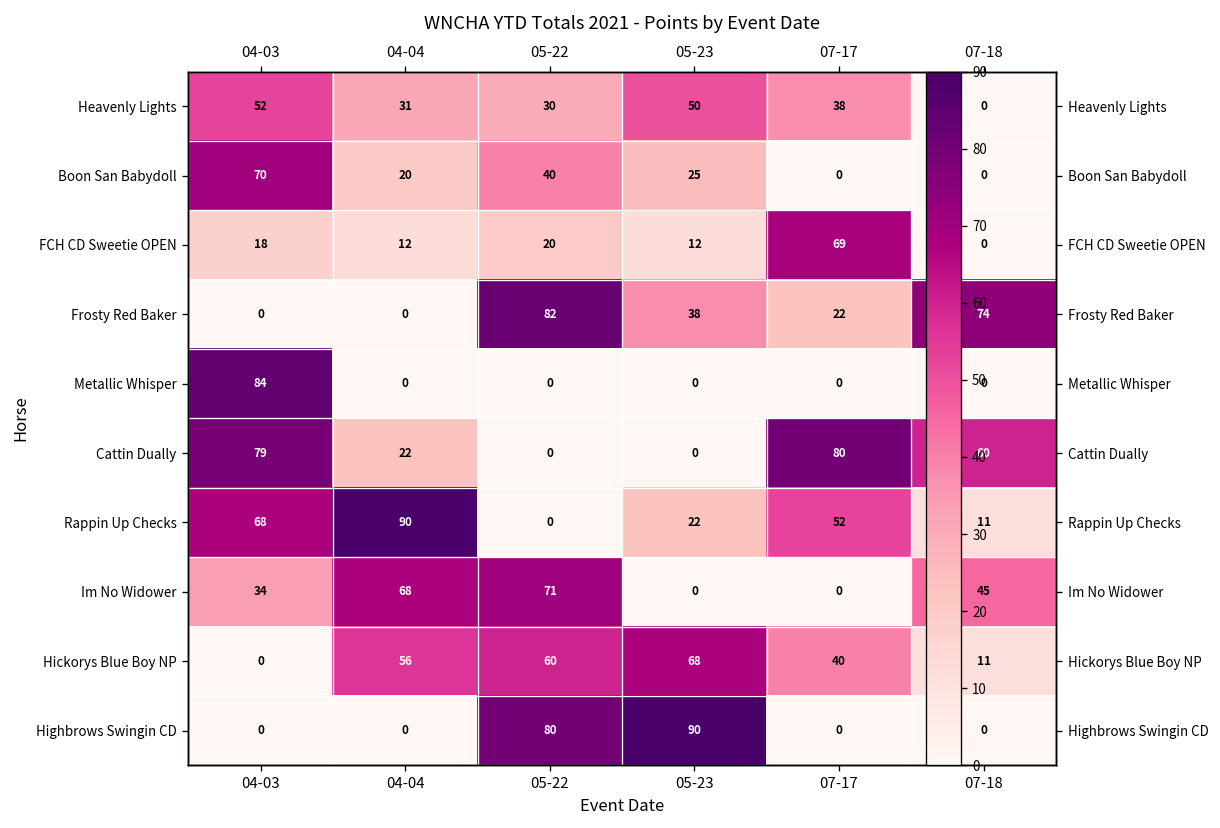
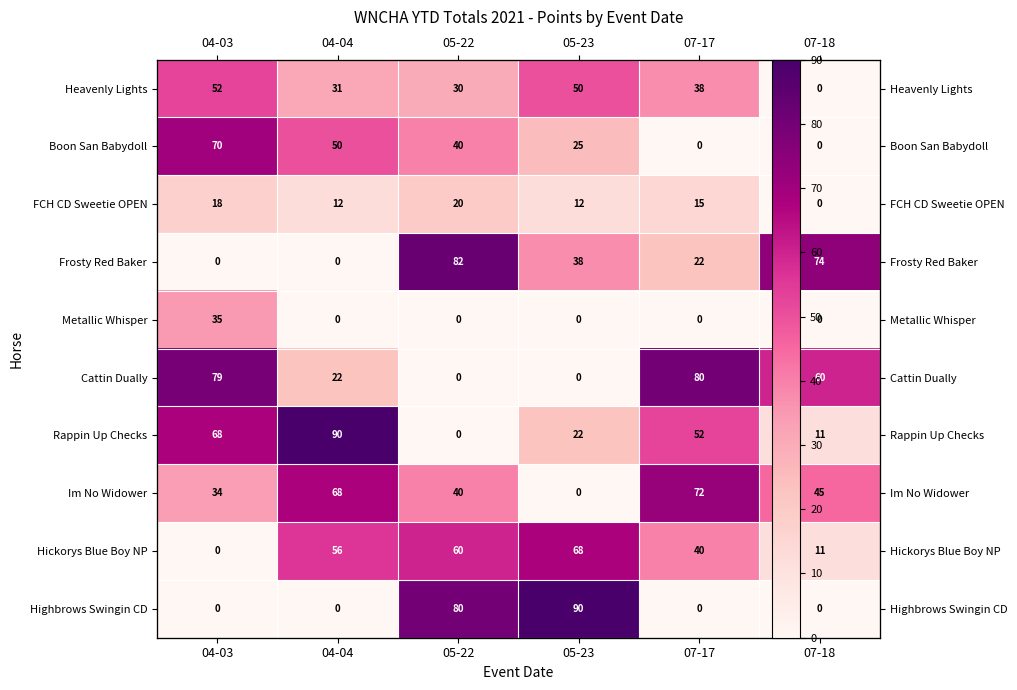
Boon San Babydoll, 04-04: 20 -> 50
FCH CD Sweetie OPEN, 07-17: 69 -> 15
Metallic Whisper, 04-03: 84 -> 35
Im No Widower, 05-22: 71 -> 40
Im No Widower, 07-17: 0 -> 72
